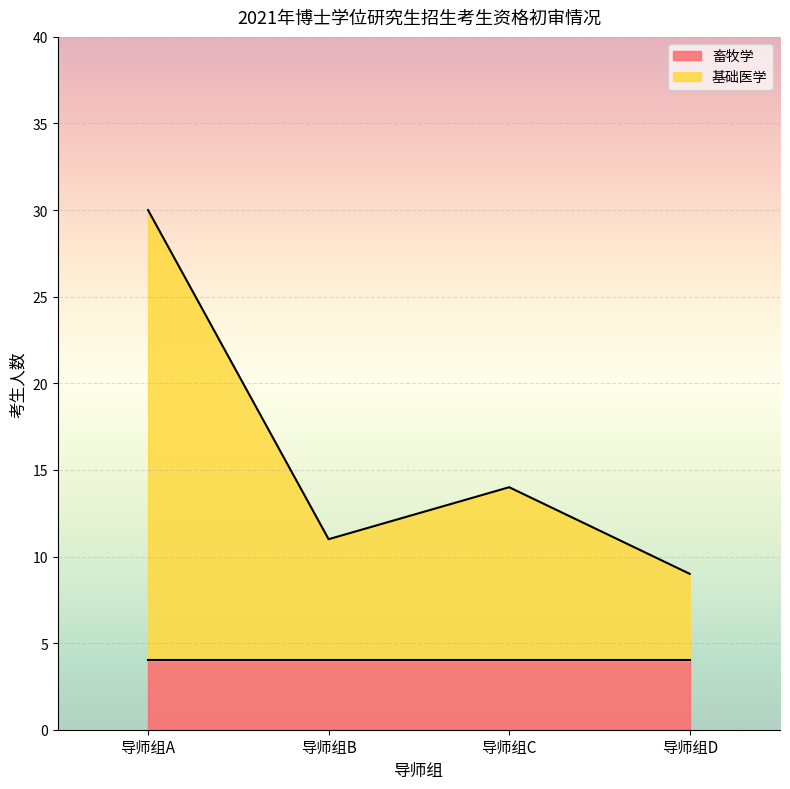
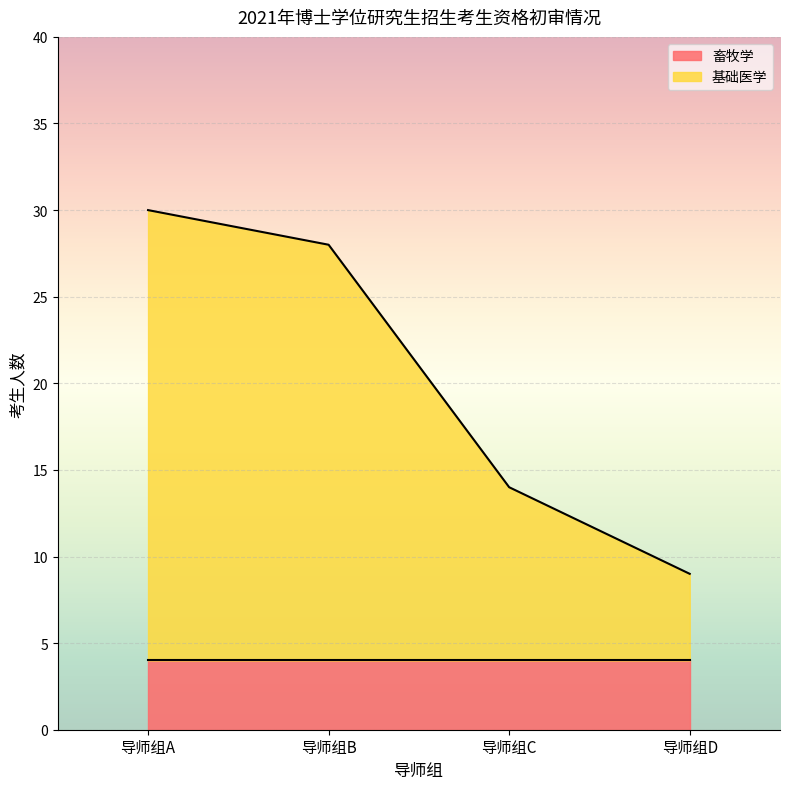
基础医学, 导师组B: 11.0 -> 28.0
